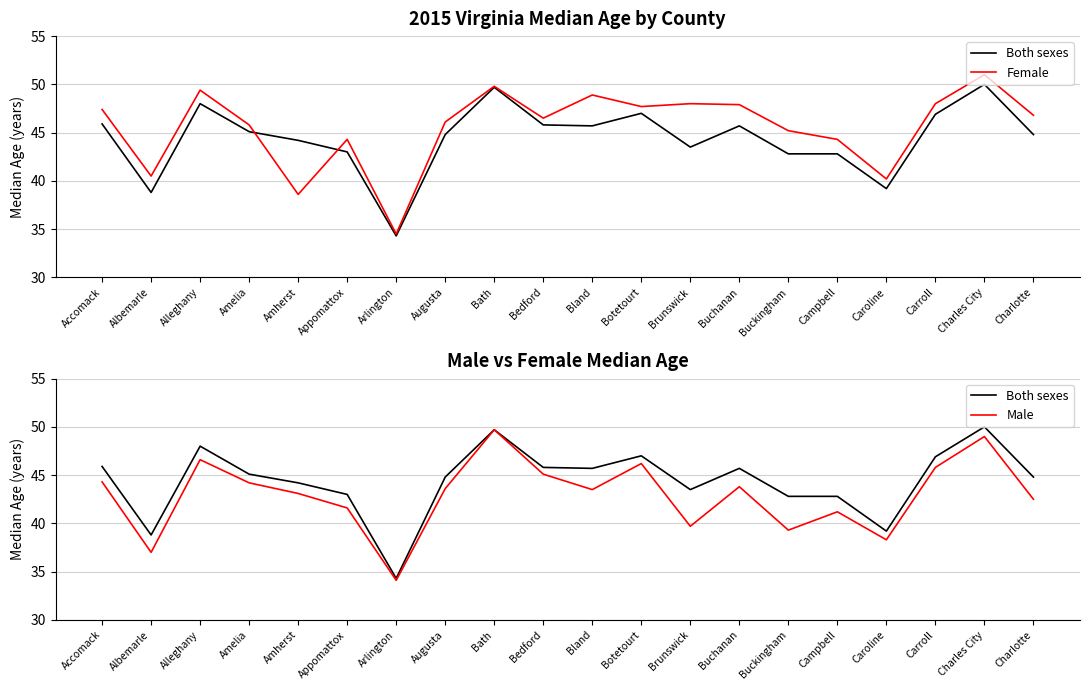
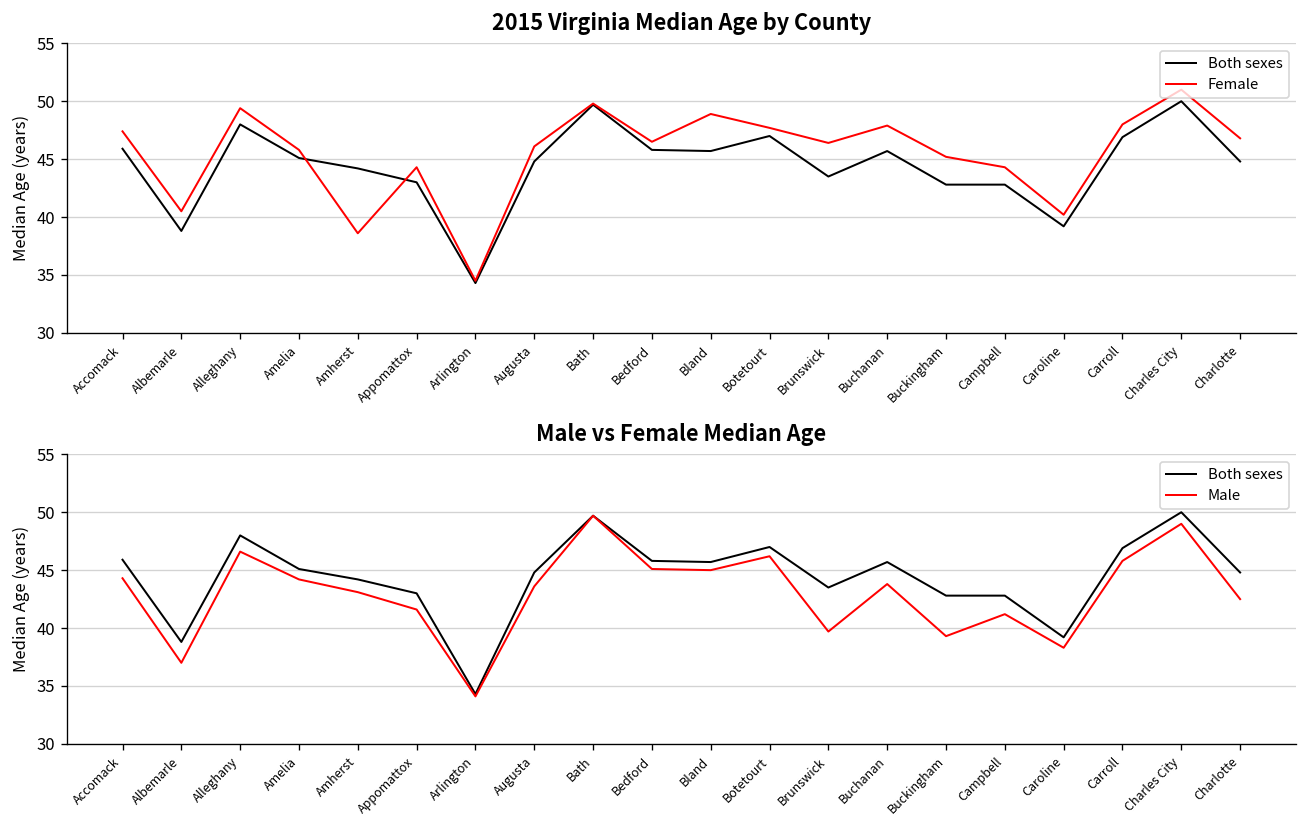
2015 Virginia Median Age by County, Female, Brunswick: 48 -> 46
Male vs Female Median Age, Male, Bland: 44 -> 45
